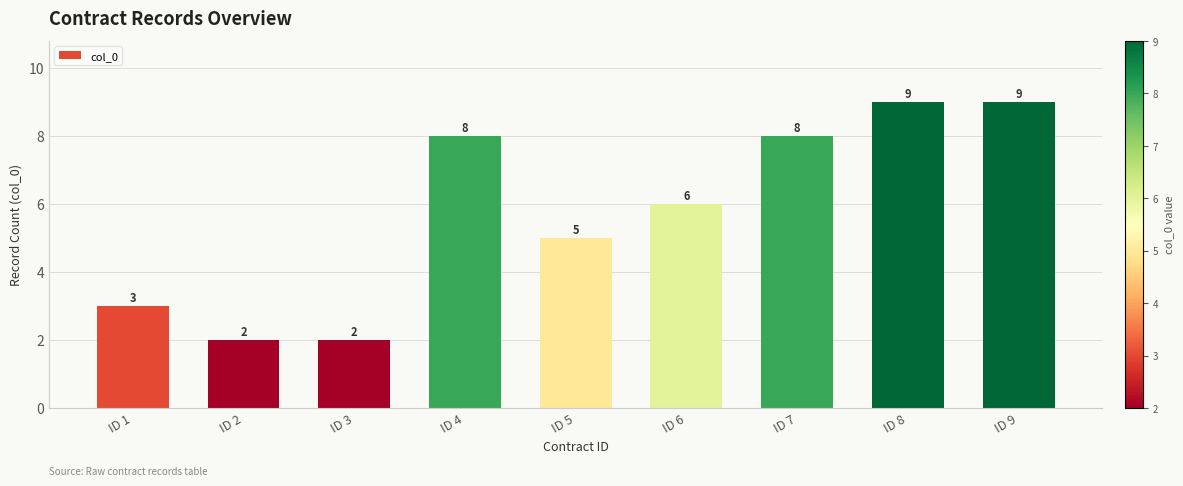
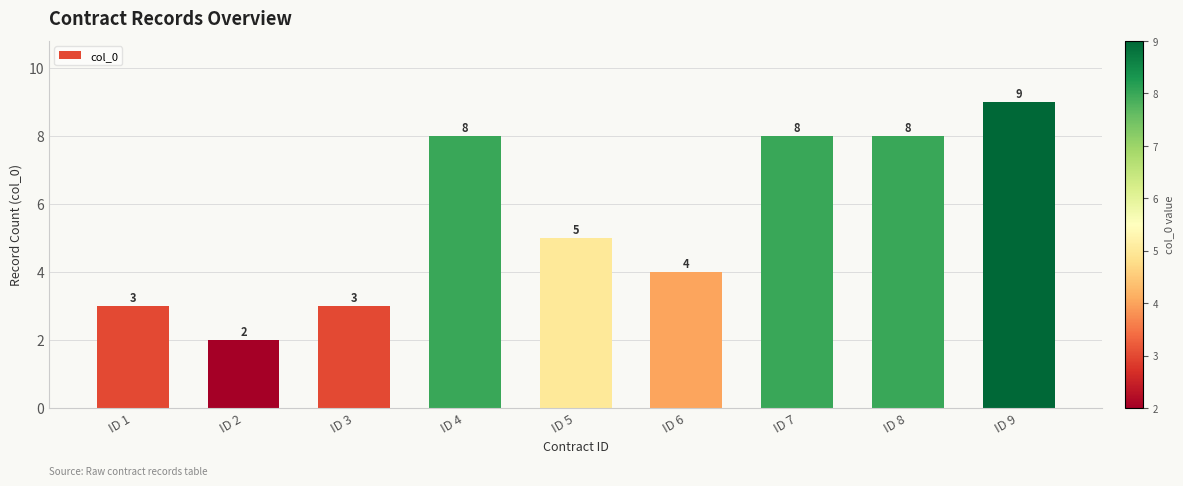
ID 3: 2 -> 3
ID 6: 6 -> 4
ID 8: 9 -> 8
